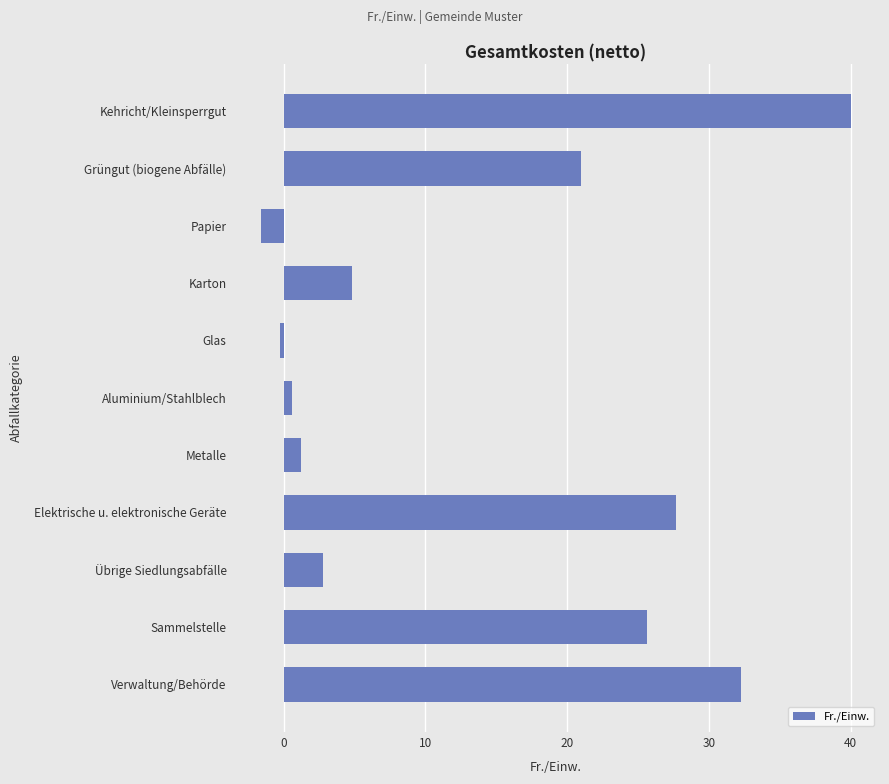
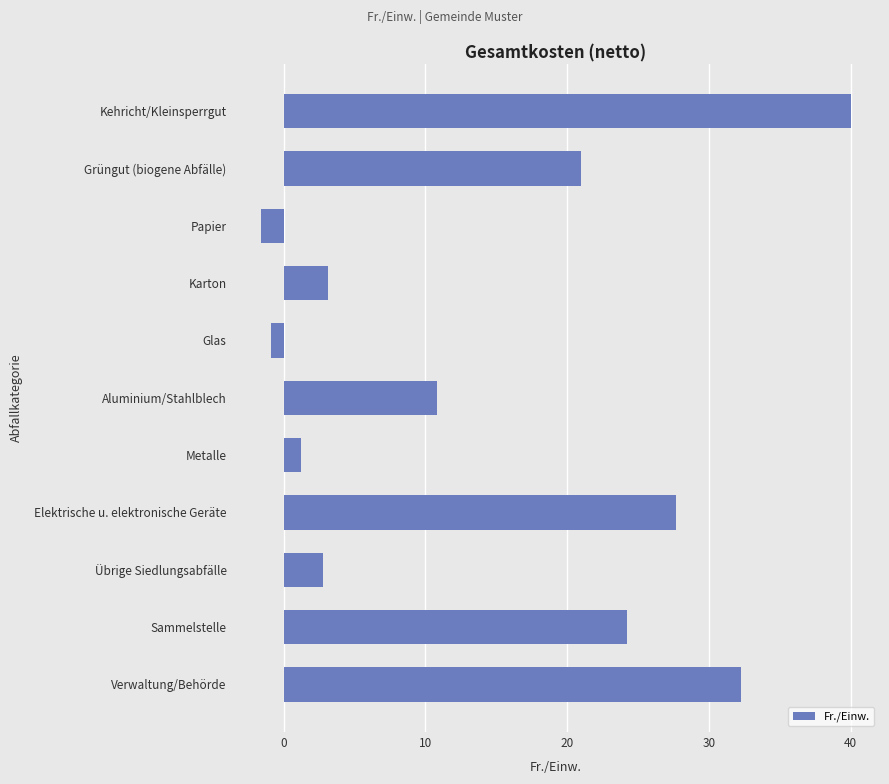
Karton: 4.8 -> 3.1
Glas: -0.3 -> -0.9
Aluminium/Stahlblech: 0.6 -> 10.9
Sammelstelle: 25.7 -> 24.2
